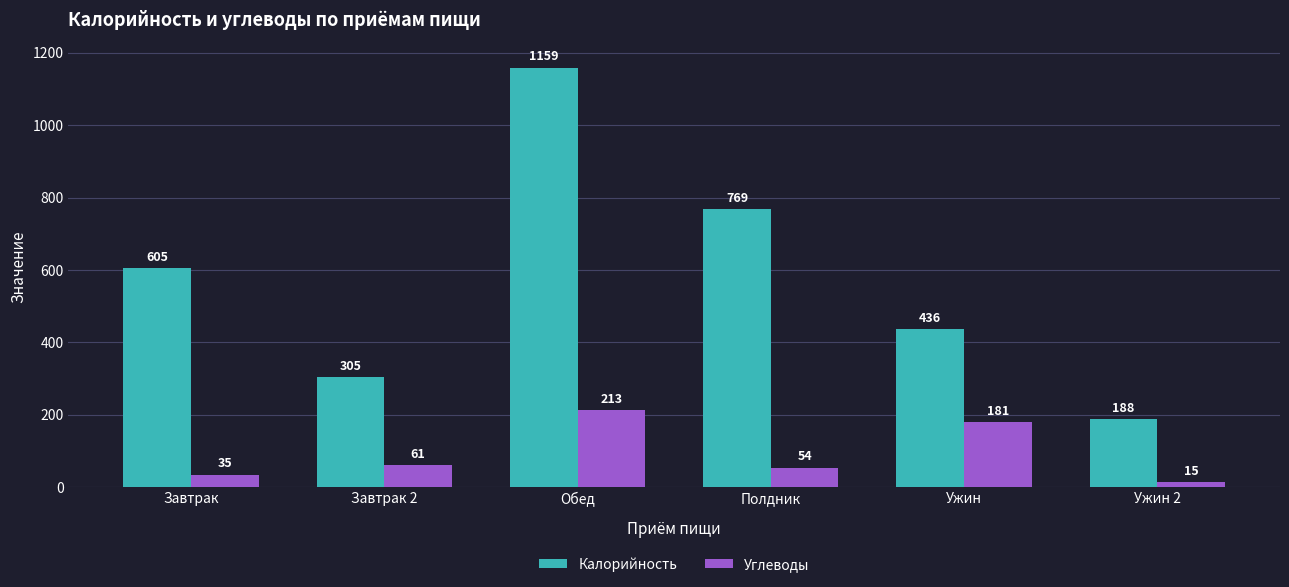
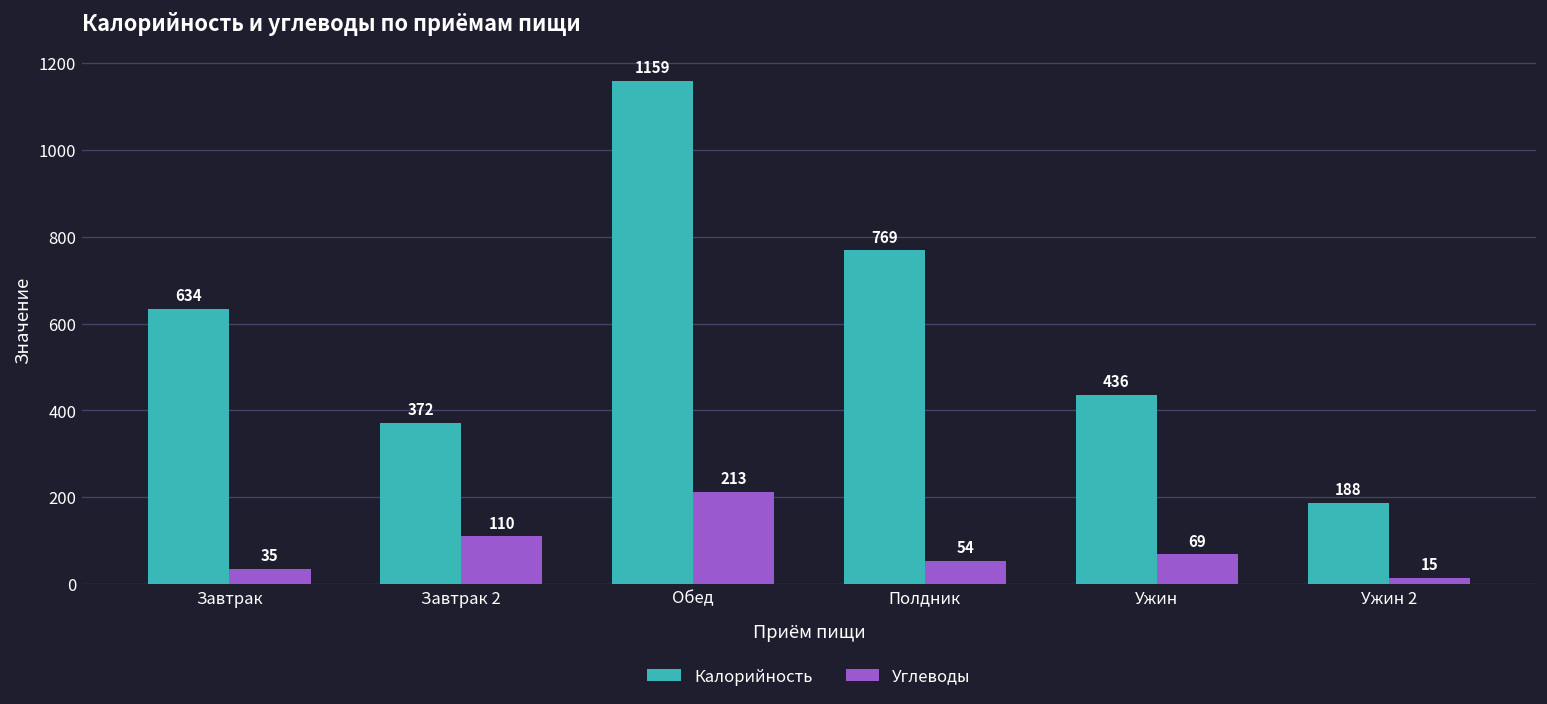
Калорийность, Завтрак: 605 -> 634
Калорийность, Завтрак 2: 305 -> 372
Углеводы, Завтрак 2: 61 -> 110
Углеводы, Ужин: 181 -> 69
